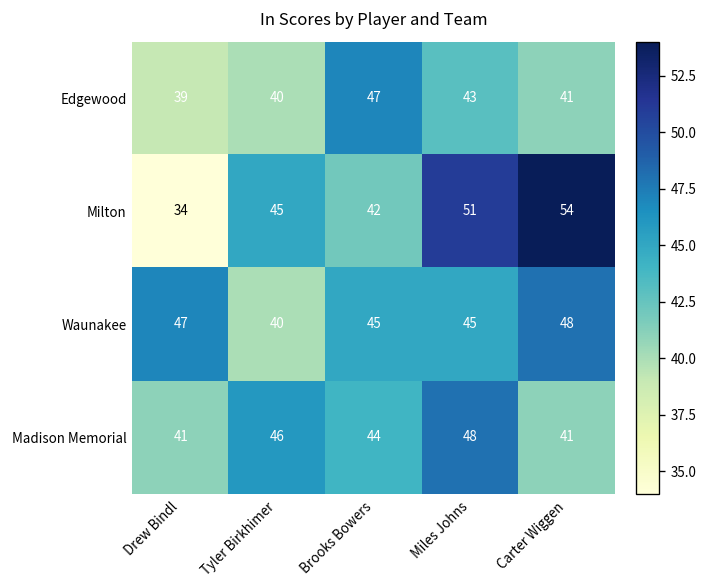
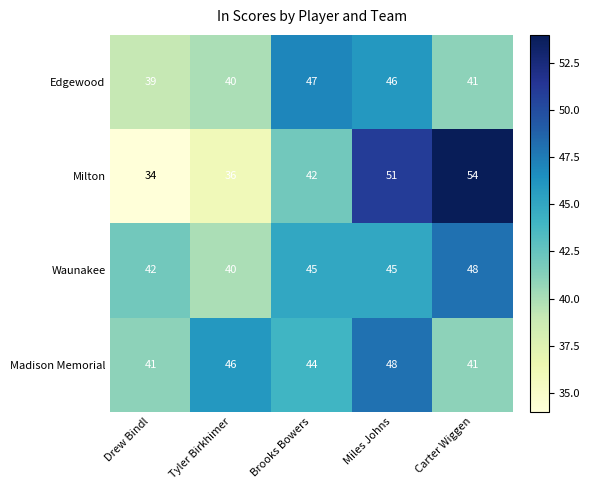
Edgewood, Miles Johns: 43 -> 46
Milton, Tyler Birkhimer: 45 -> 36
Waunakee, Drew Bindl: 47 -> 42
